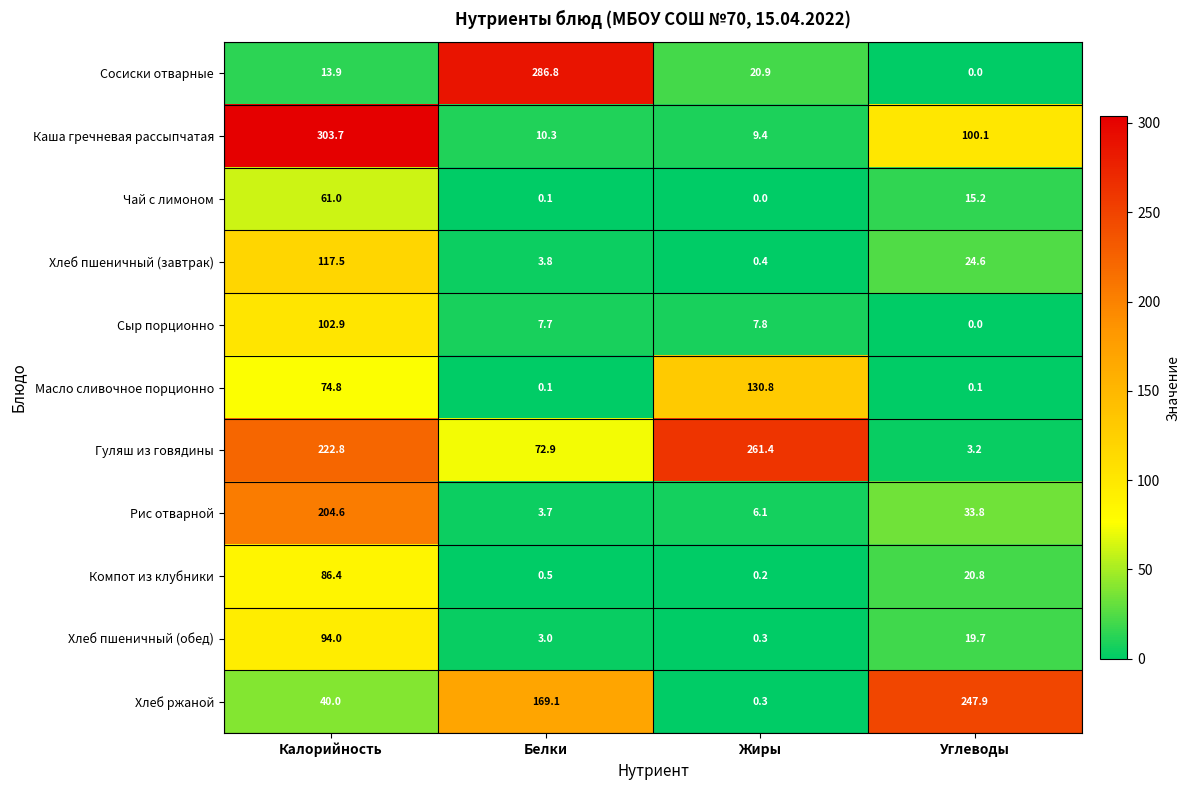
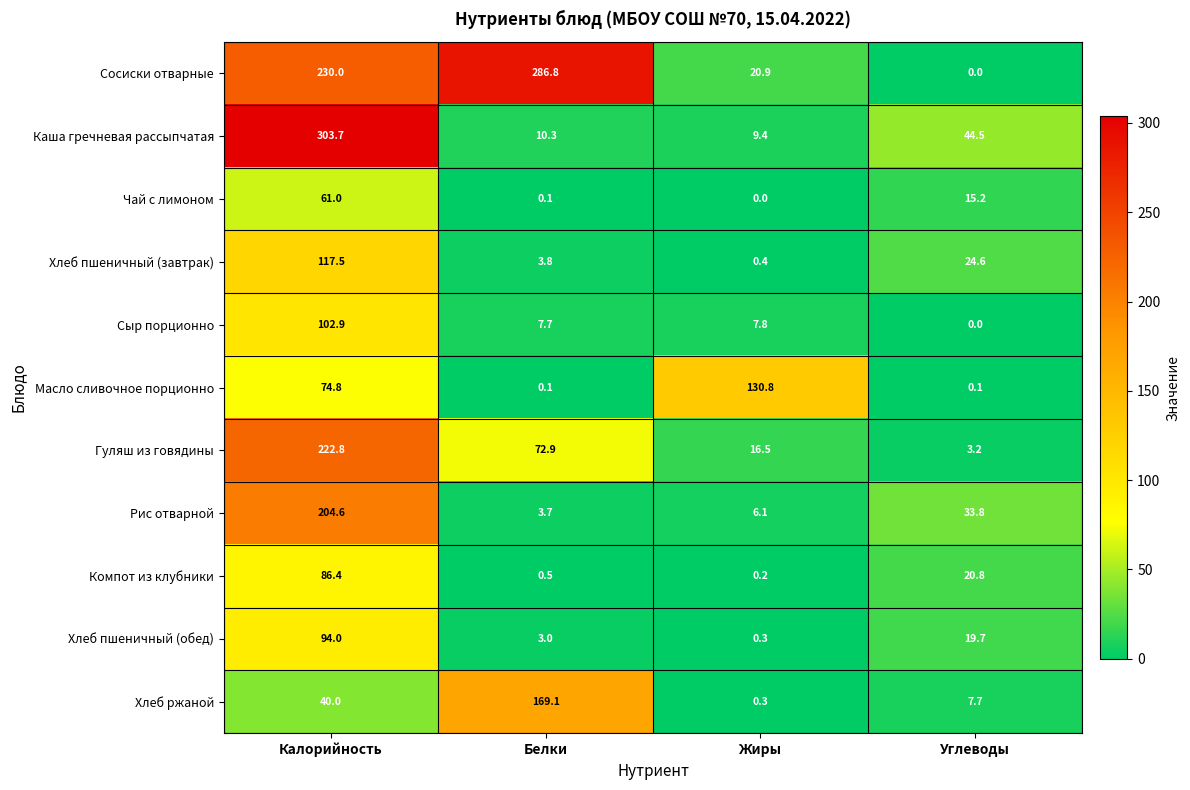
Сосиски отварные, Калорийность: 13.9 -> 230.0
Каша гречневая рассыпчатая, Углеводы: 100.1 -> 44.5
Гуляш из говядины, Жиры: 261.4 -> 16.5
Хлеб ржаной, Углеводы: 247.9 -> 7.7
